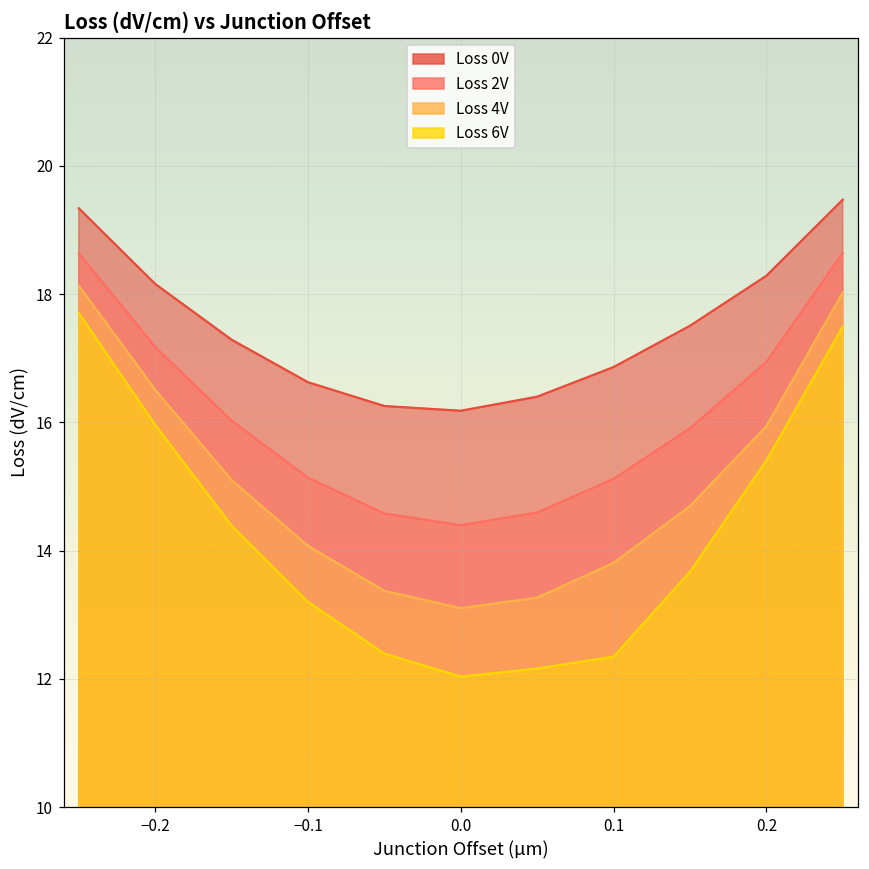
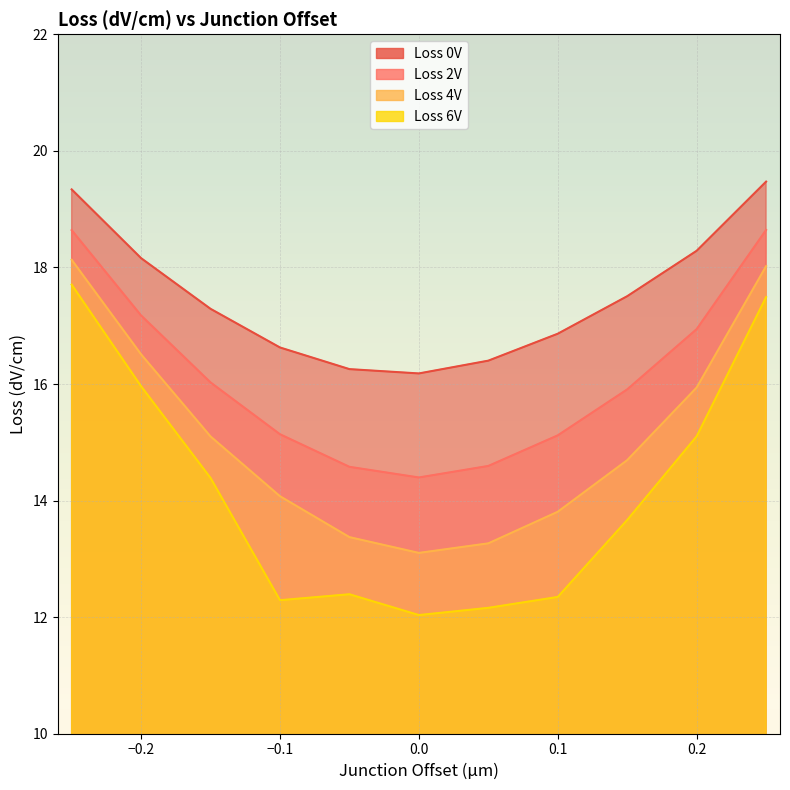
Loss 6V, −0.1: 13.2 -> 12.3
Loss 6V, 0.2: 15.4 -> 15.1
